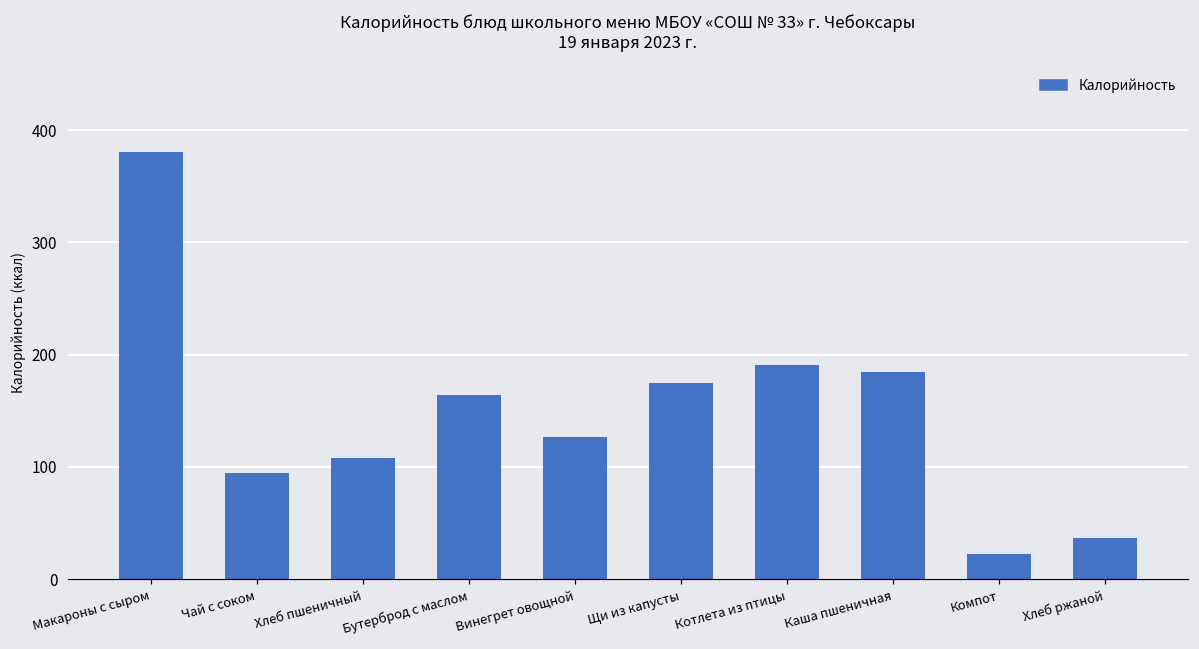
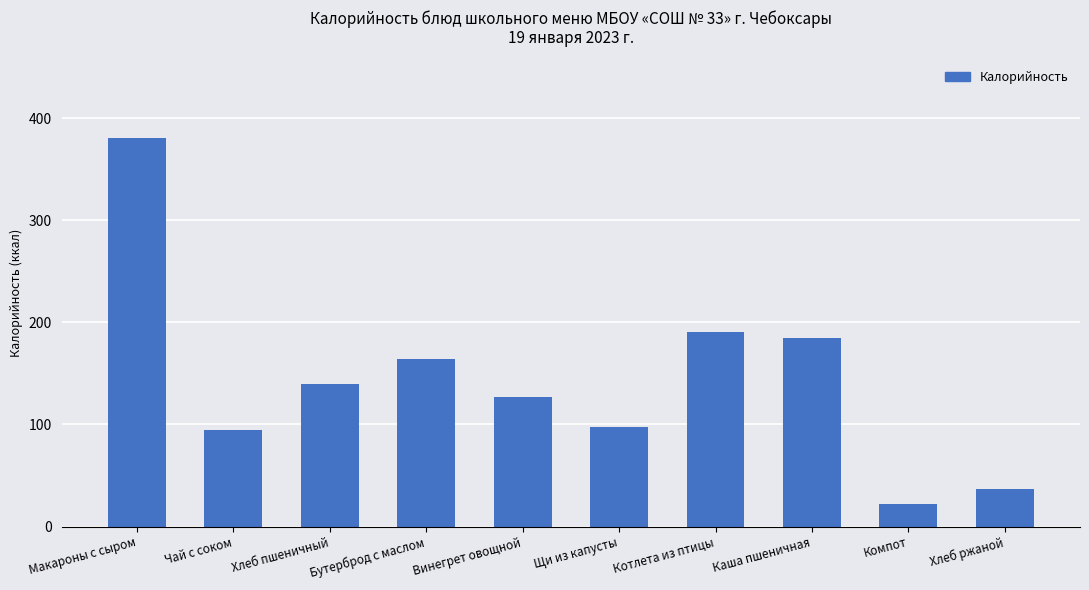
Хлеб пшеничный: 108 -> 140
Щи из капусты: 175 -> 98
